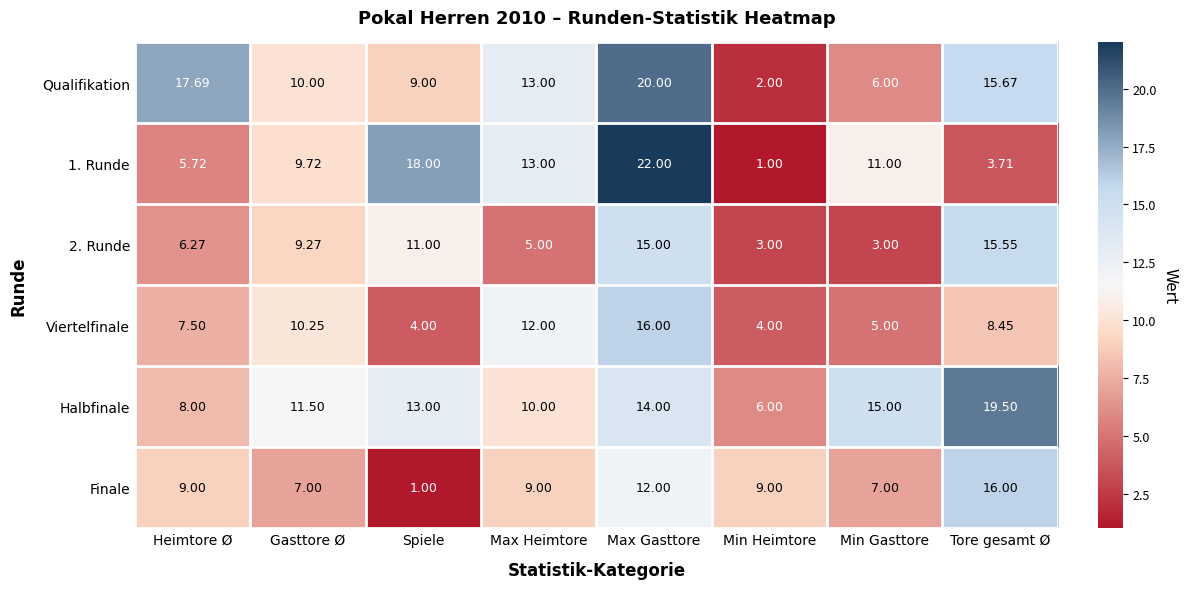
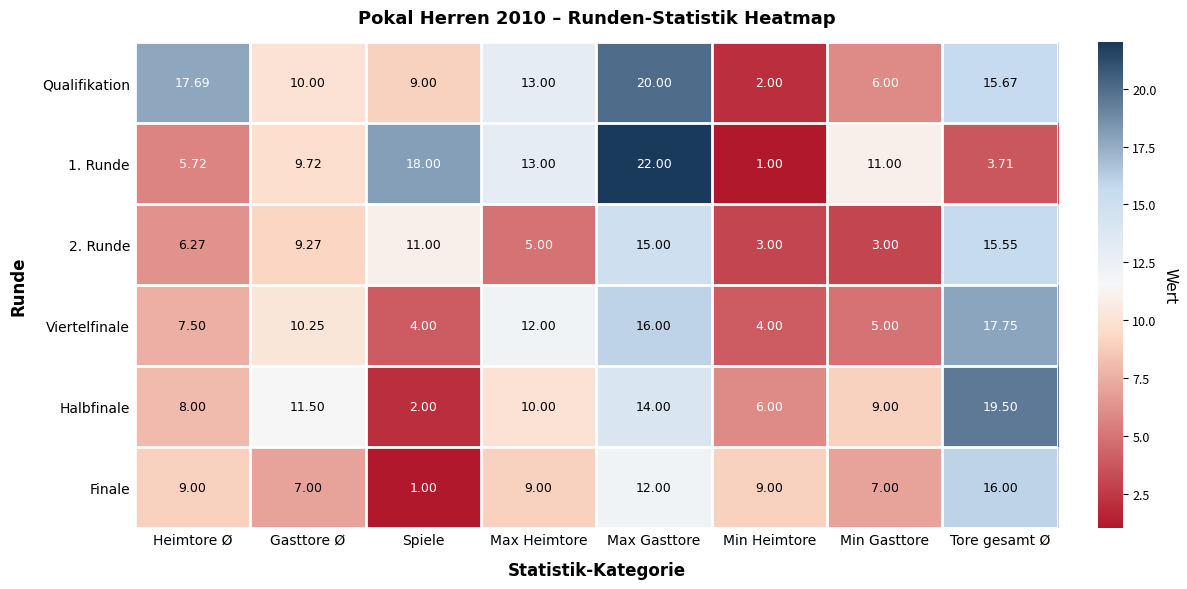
Viertelfinale, Tore gesamt Ø: 8.45 -> 17.75
Halbfinale, Spiele: 13.00 -> 2.00
Halbfinale, Min Gasttore: 15.00 -> 9.00
